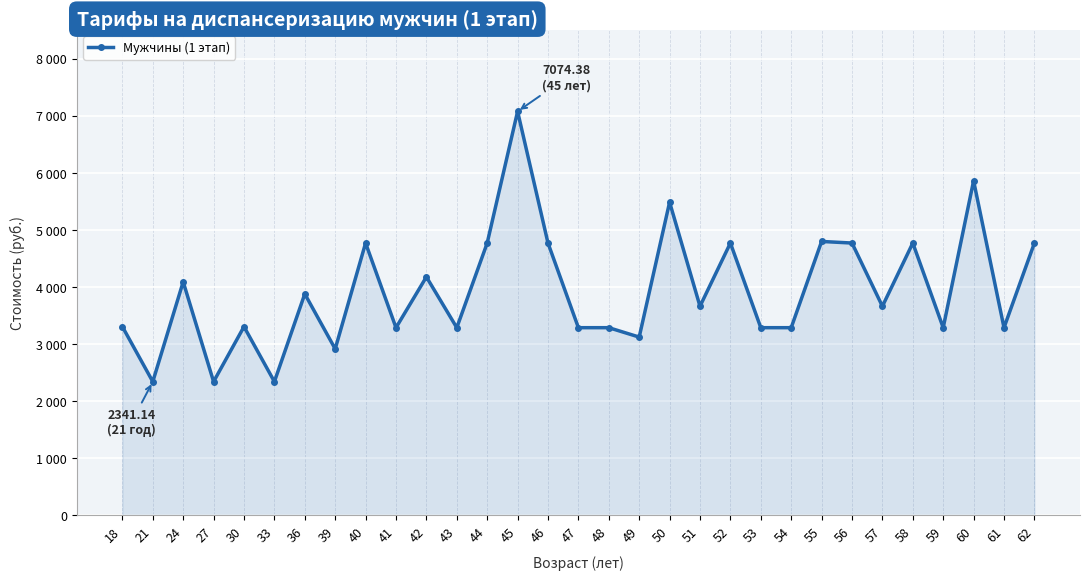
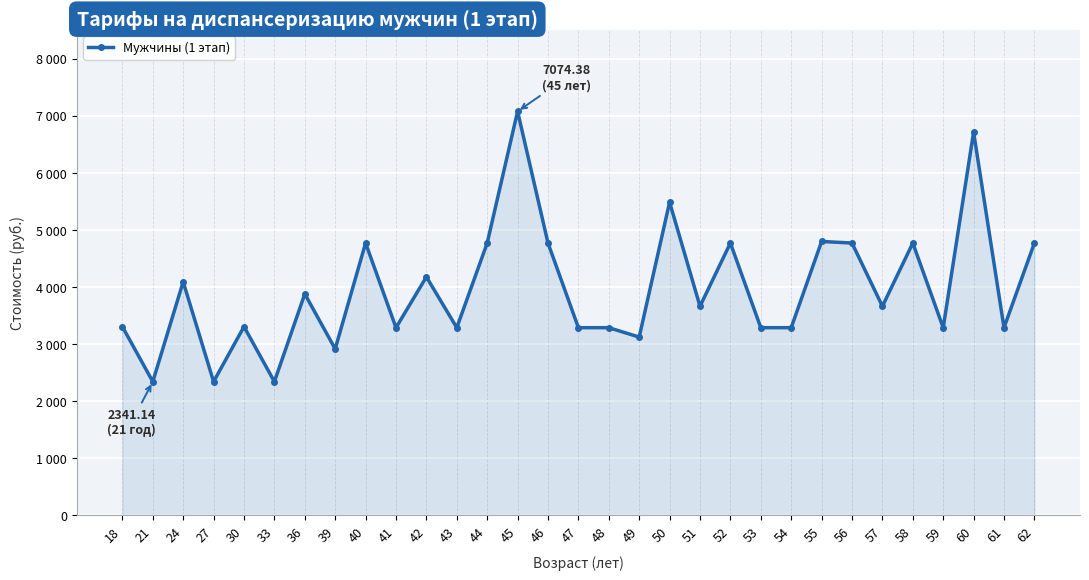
60: 5900 -> 6700
